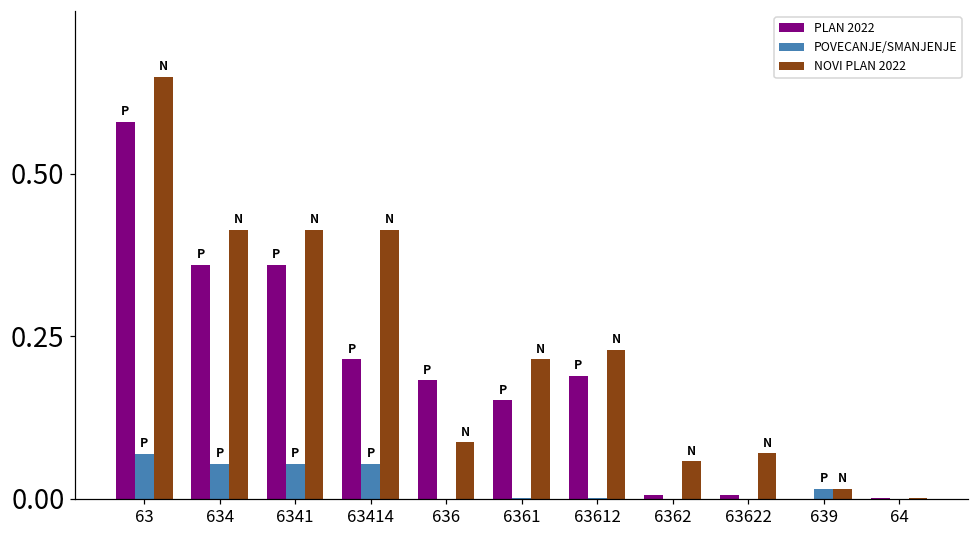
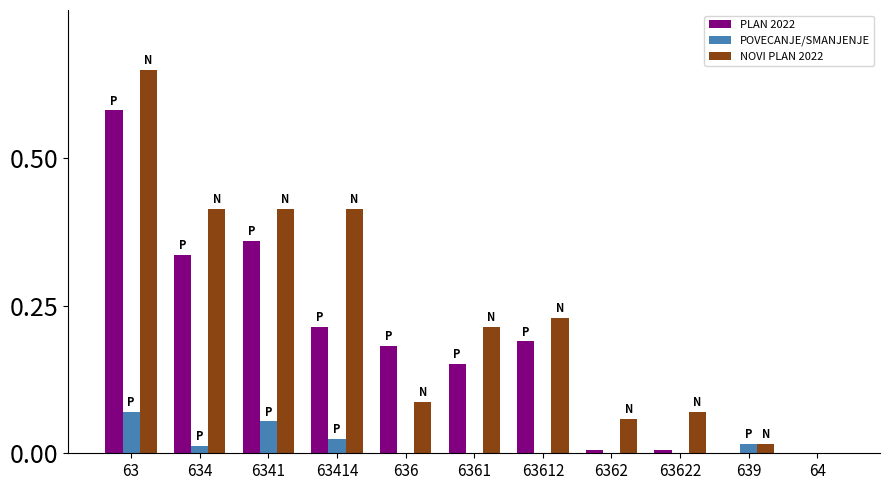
PLAN 2022, 634: 0.36 -> 0.34
POVECANJE/SMANJENJE, 634: 0.05 -> 0.01
POVECANJE/SMANJENJE, 63414: 0.05 -> 0.02
